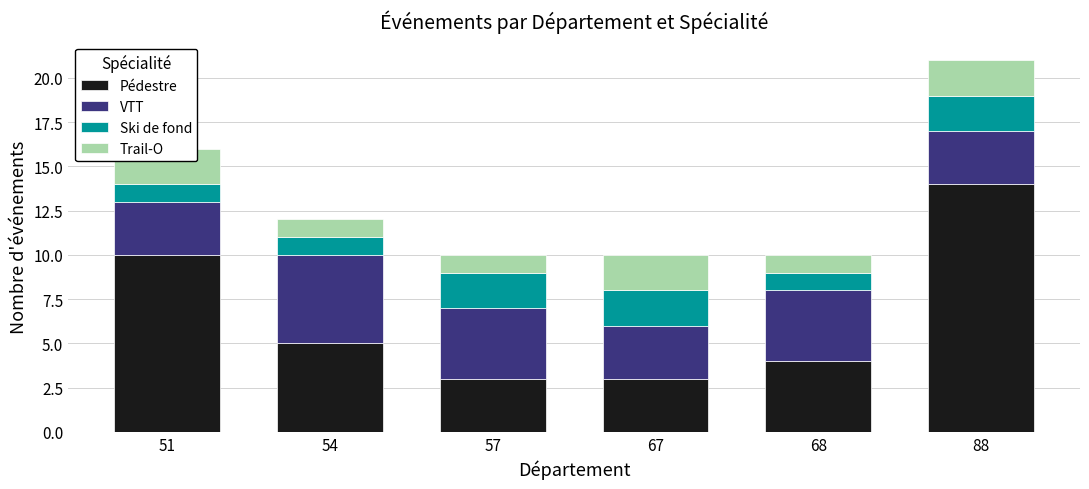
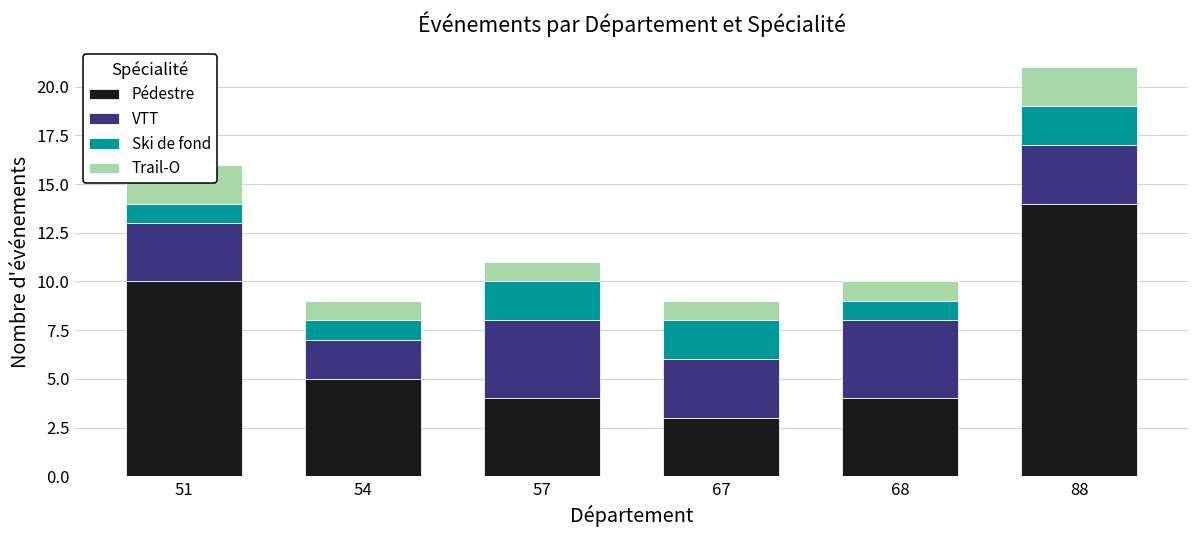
VTT, 54: 5 -> 2
Pédestre, 57: 3 -> 4
Trail-O, 67: 2 -> 1
